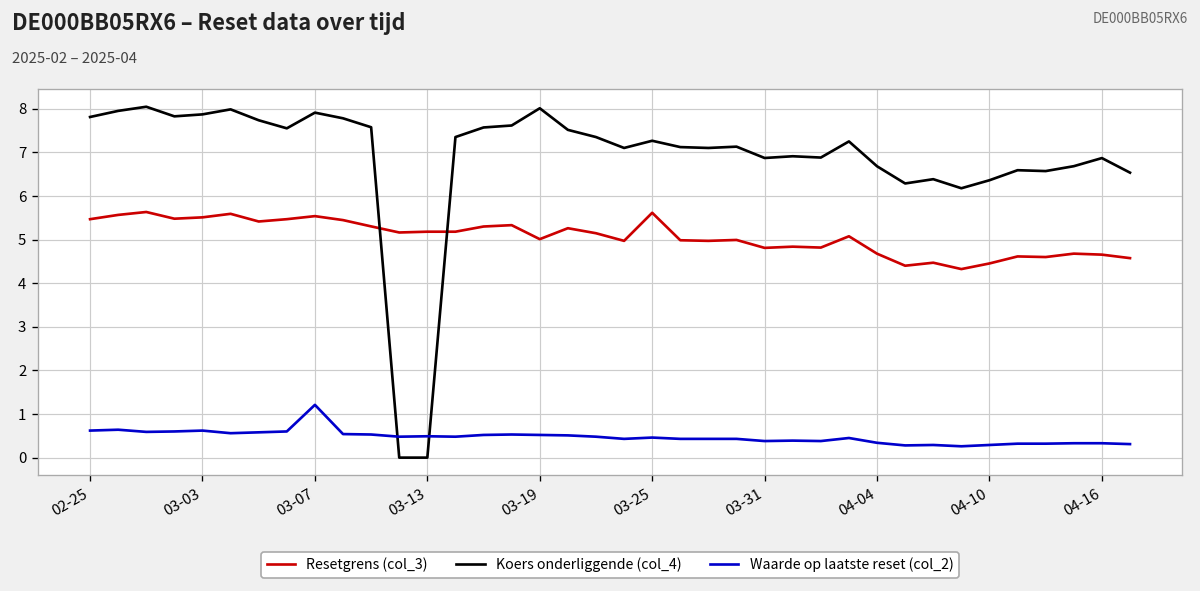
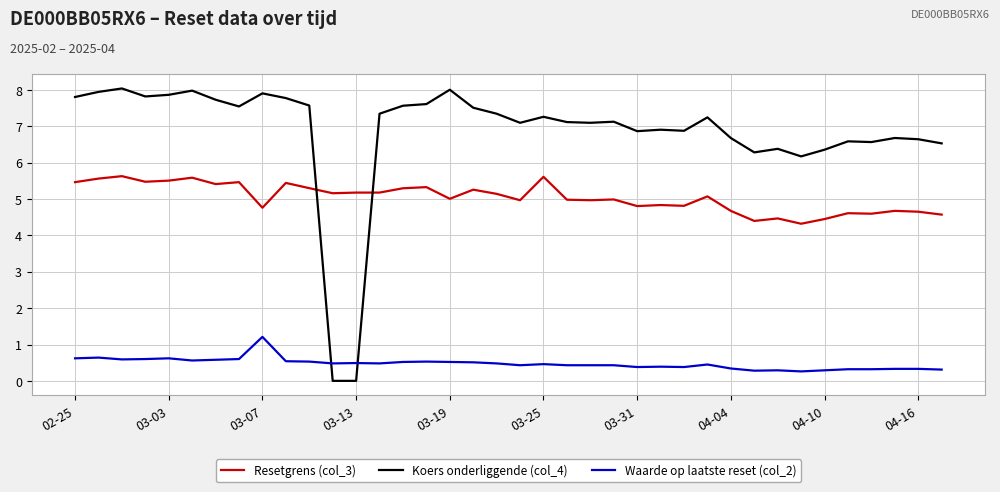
Resetgrens (col_3), 03-07: 5.5 -> 4.8
Koers onderliggende (col_4), 04-16: 6.9 -> 6.6
